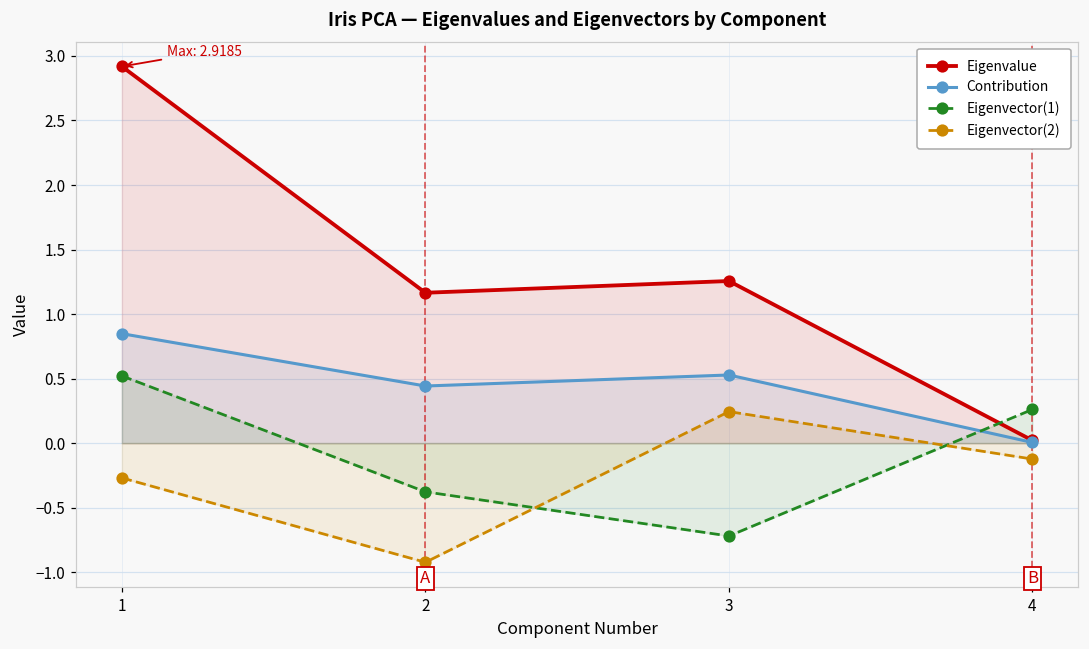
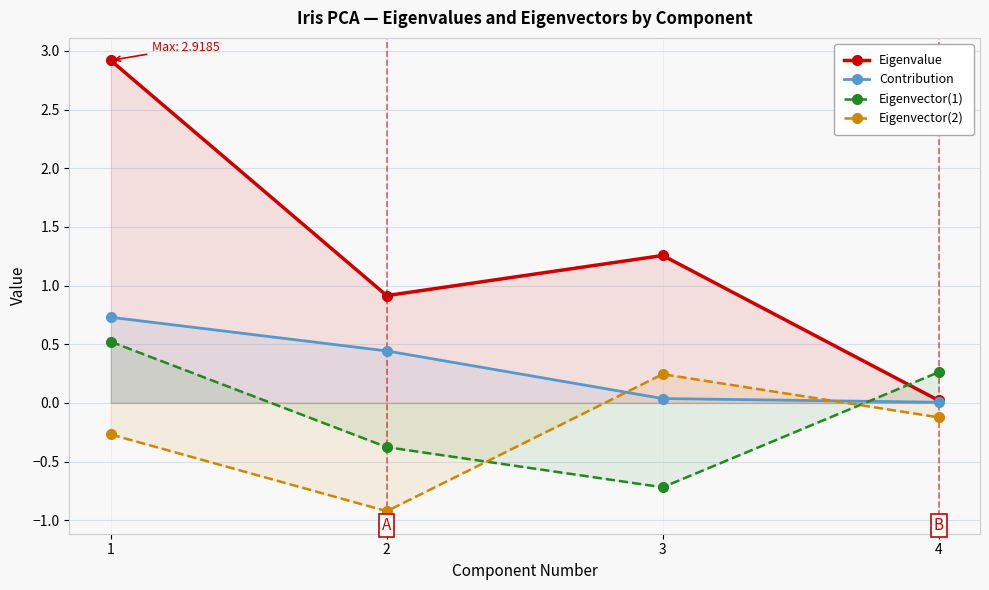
Contribution, 1: 0.85 -> 0.73
Eigenvalue, 2: 1.17 -> 0.91
Contribution, 3: 0.53 -> 0.04
